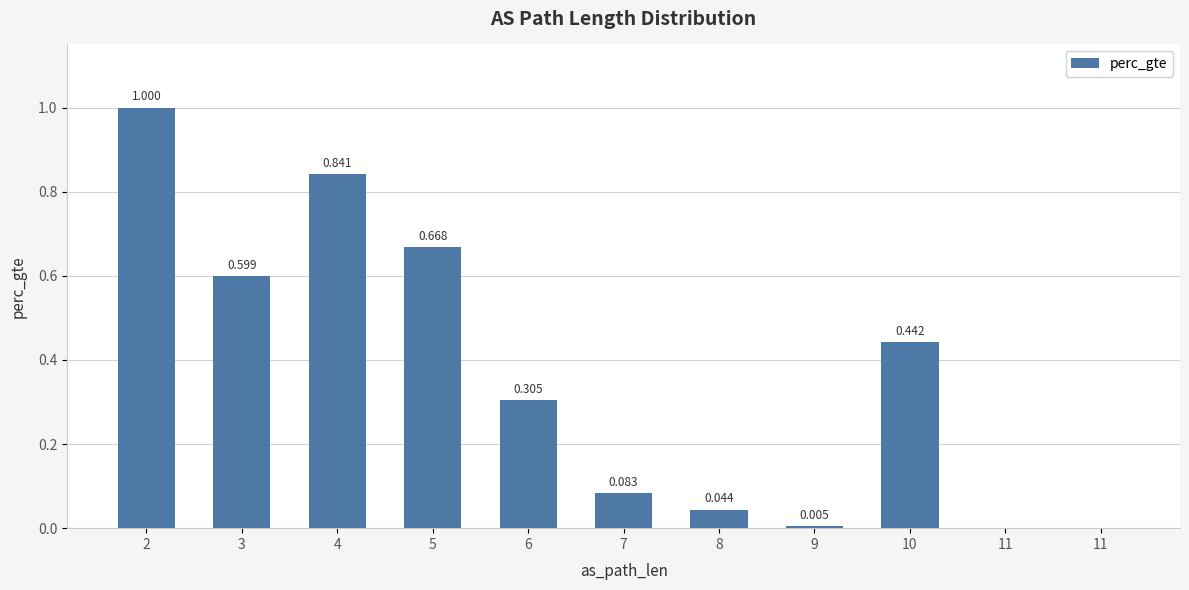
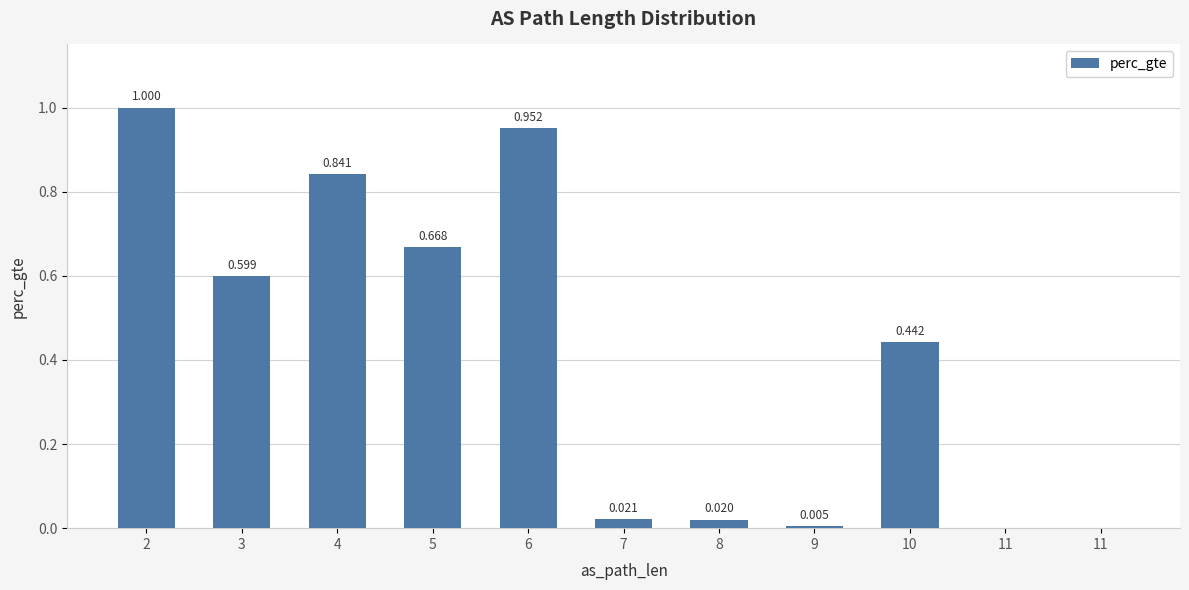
6: 0.305 -> 0.952
7: 0.083 -> 0.021
8: 0.044 -> 0.020
